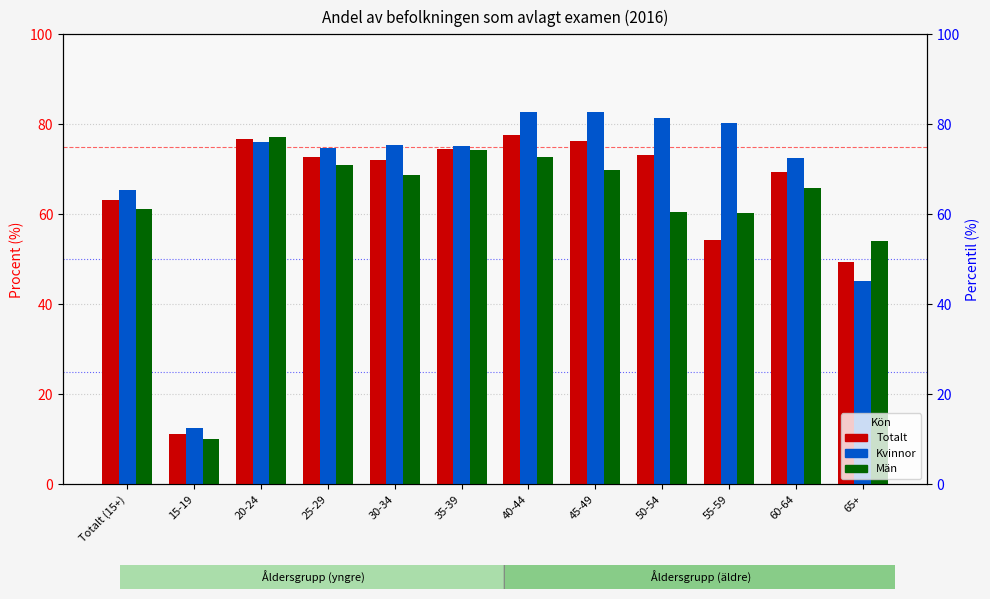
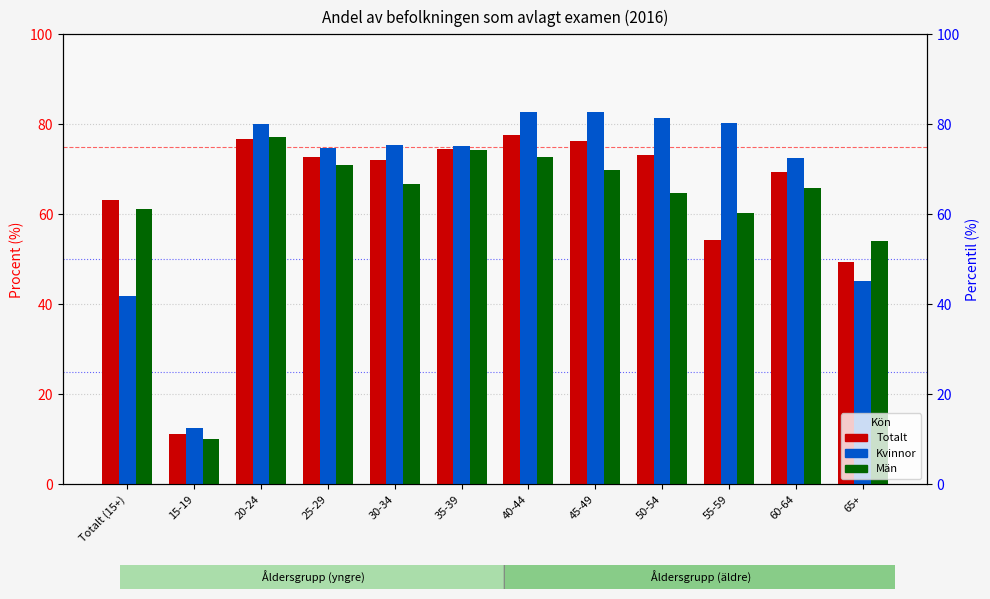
Kvinnor, Totalt (15+): 65 -> 42
Kvinnor, 20-24: 76 -> 80
Män, 30-34: 69 -> 67
Män, 50-54: 60 -> 65
